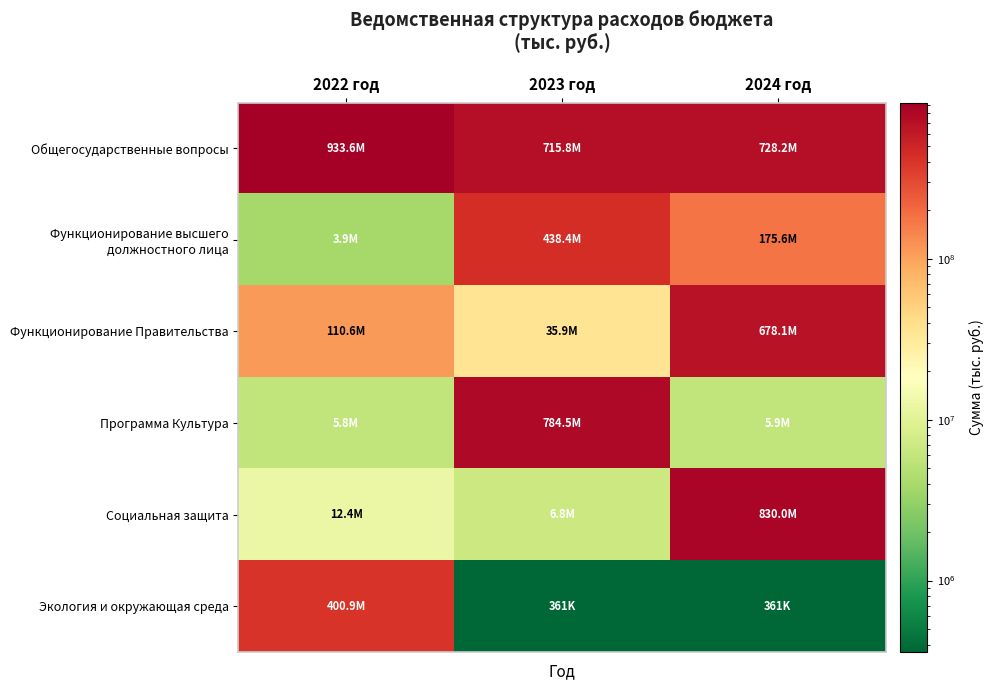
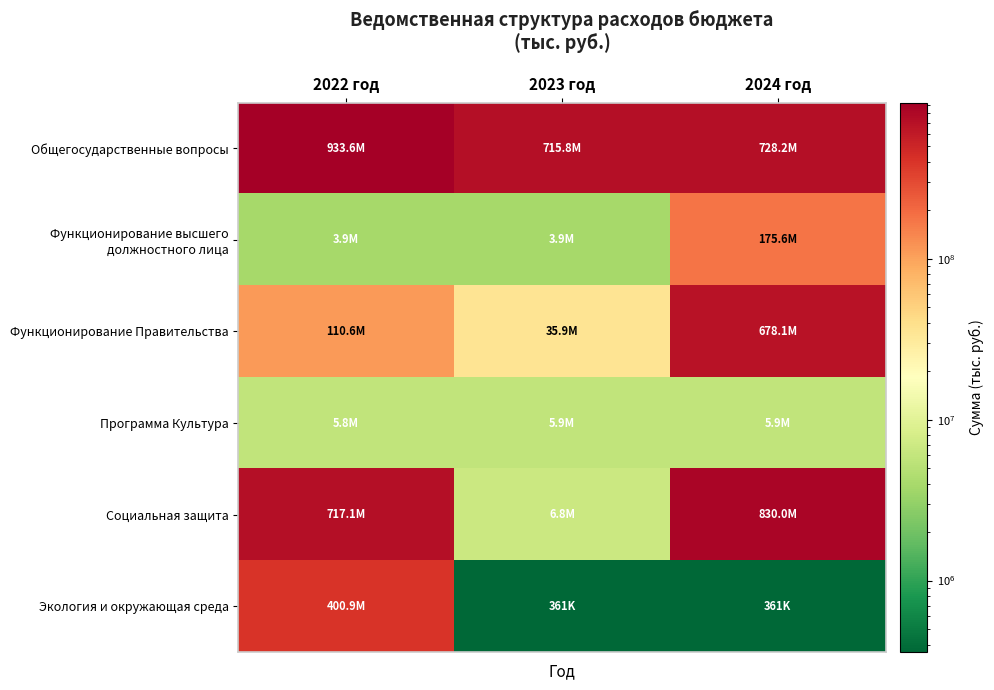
Функционирование высшего должностного лица, 2023 год: 438.4M -> 3.9M
Программа Культура, 2023 год: 784.5M -> 5.9M
Социальная защита, 2022 год: 12.4M -> 717.1M
